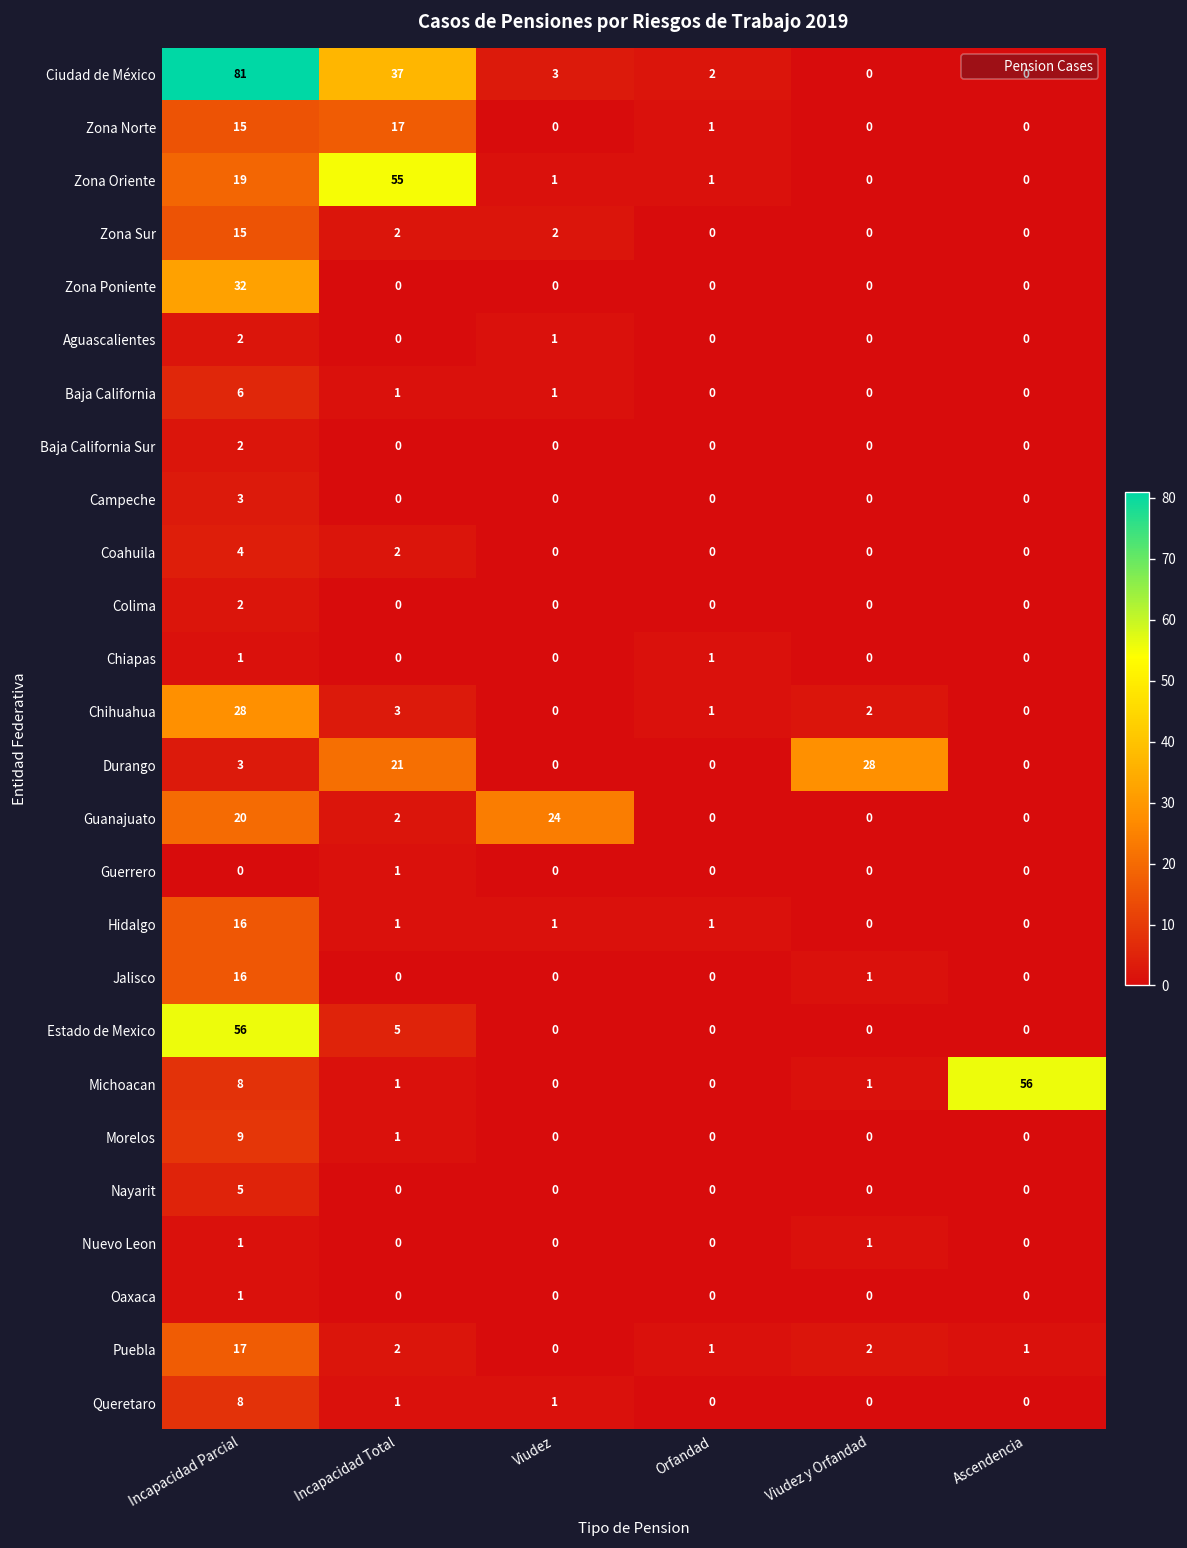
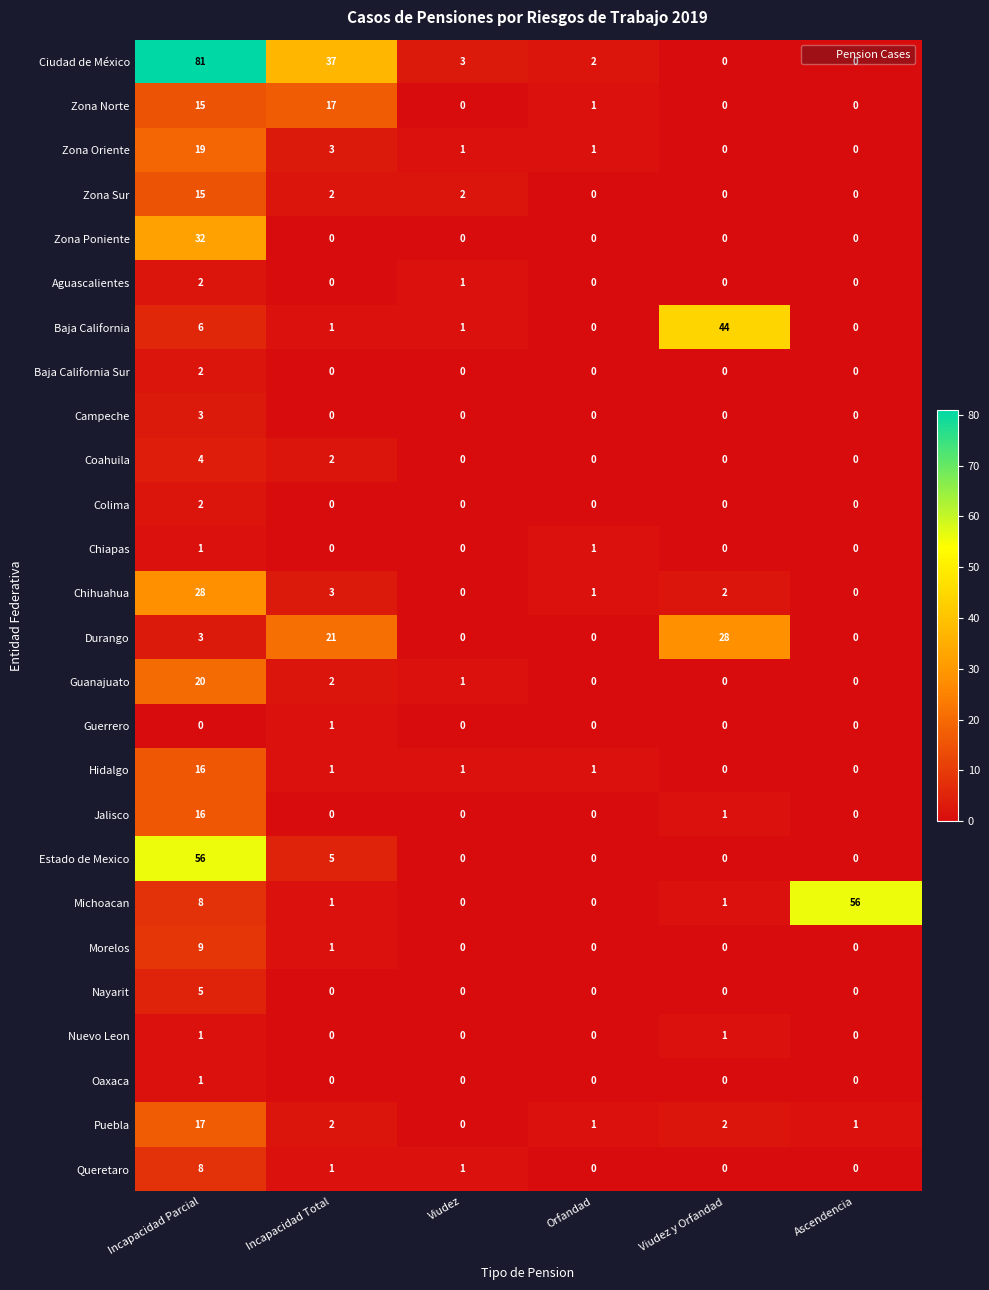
Zona Oriente, Incapacidad Total: 55 -> 3
Baja California, Viudez y Orfandad: 0 -> 44
Guanajuato, Viudez: 24 -> 1
